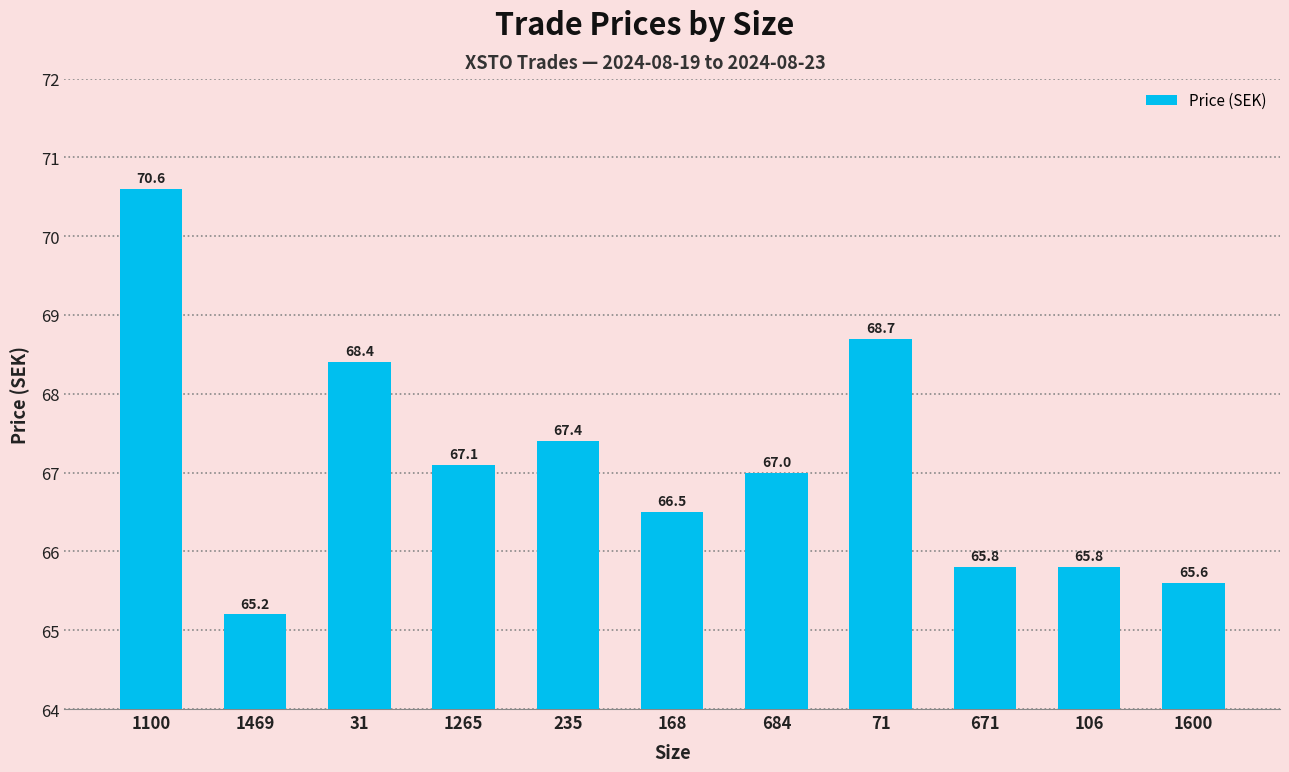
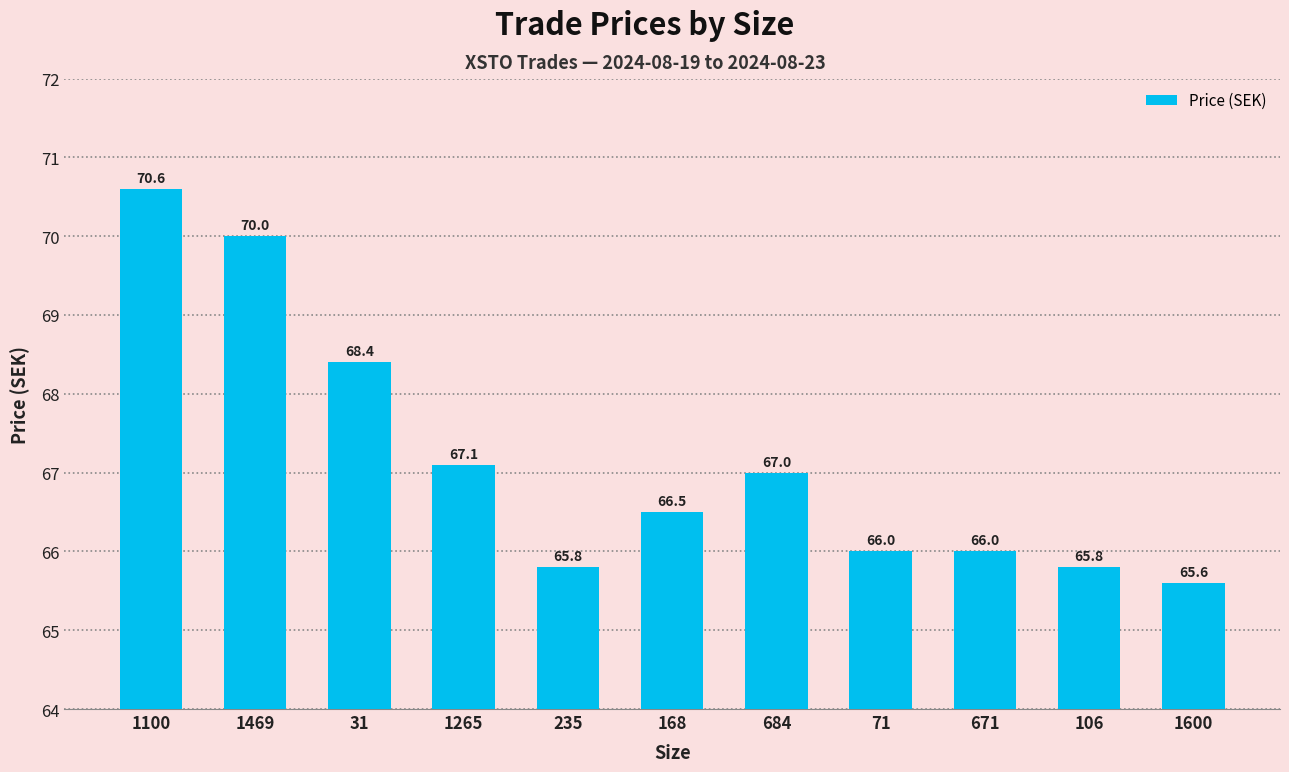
1469: 65.2 -> 70.0
235: 67.4 -> 65.8
71: 68.7 -> 66.0
671: 65.8 -> 66.0
